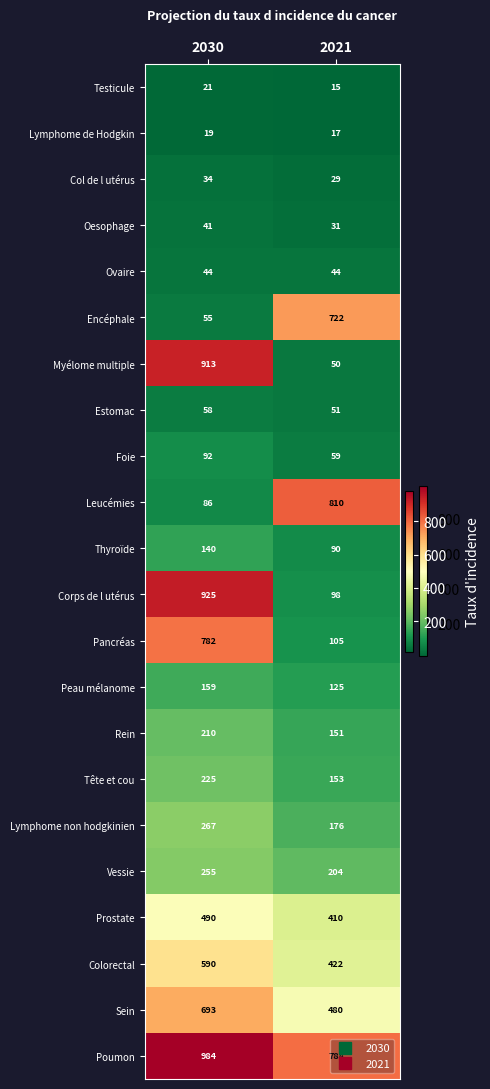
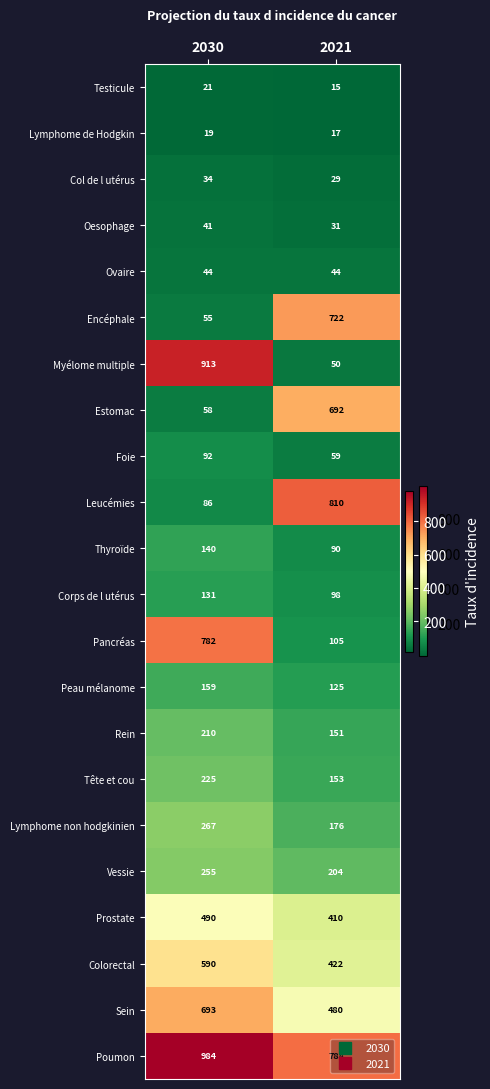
Estomac, 2021: 51 -> 692
Corps de l utérus, 2030: 925 -> 131
